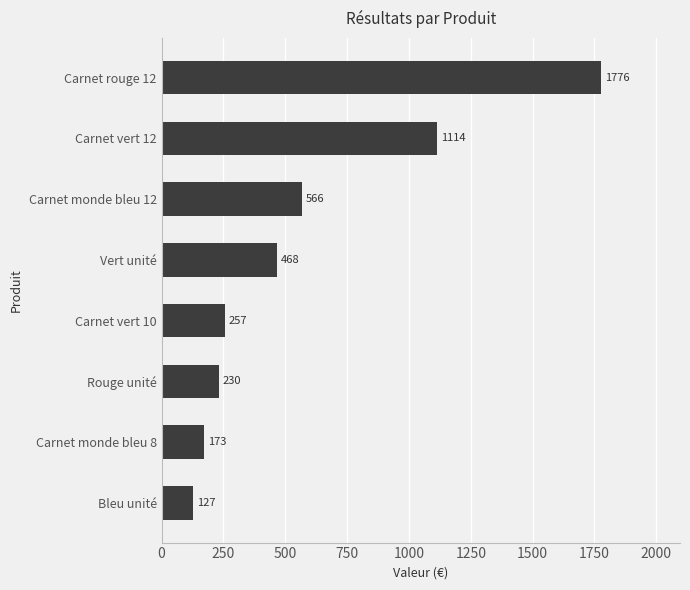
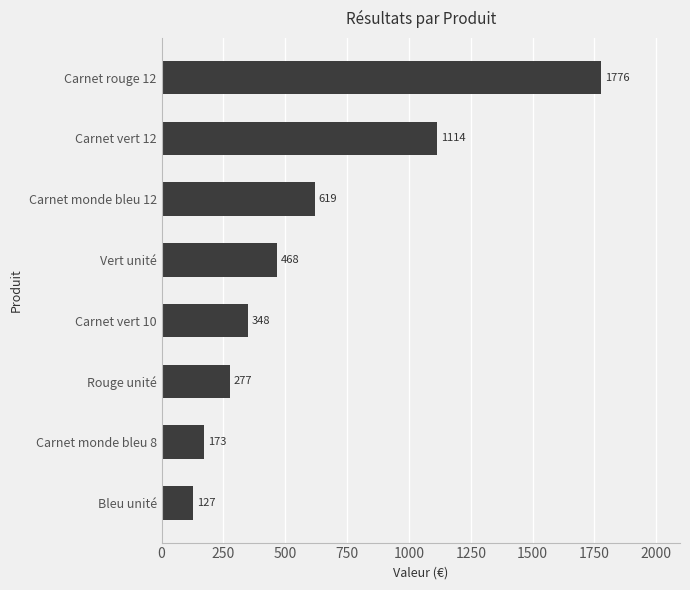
Carnet monde bleu 12: 566 -> 619
Carnet vert 10: 257 -> 348
Rouge unité: 230 -> 277
